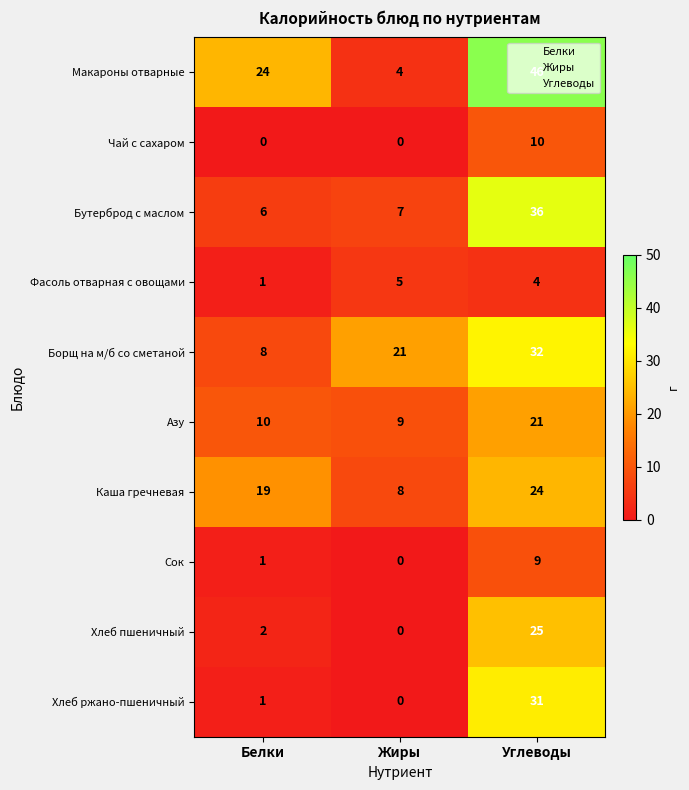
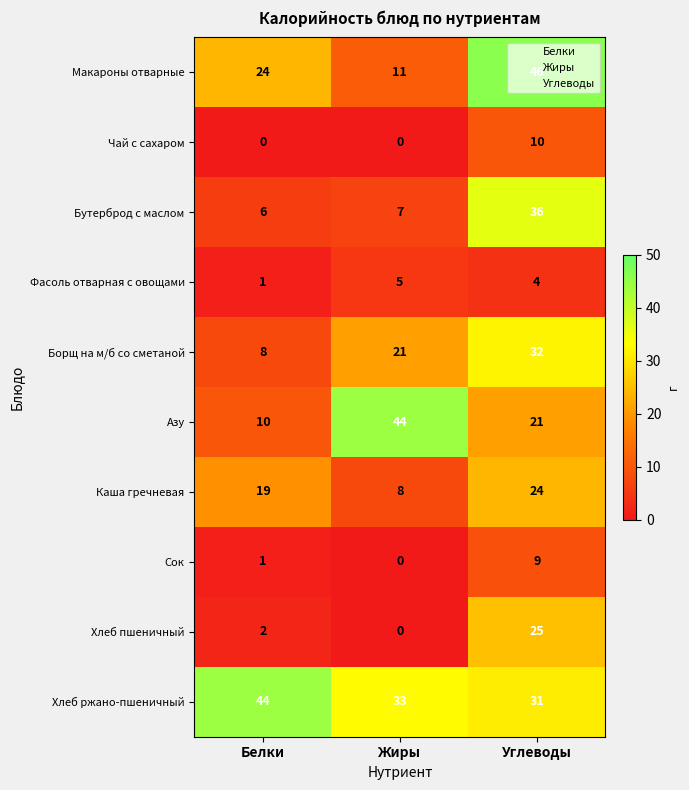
Макароны отварные, Жиры: 4 -> 11
Азу, Жиры: 9 -> 44
Хлеб ржано-пшеничный, Белки: 1 -> 44
Хлеб ржано-пшеничный, Жиры: 0 -> 33
